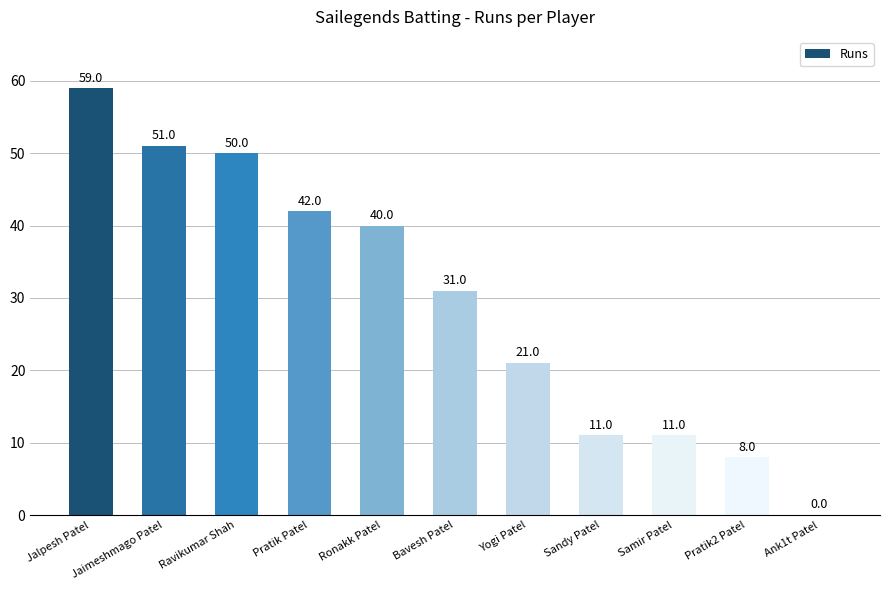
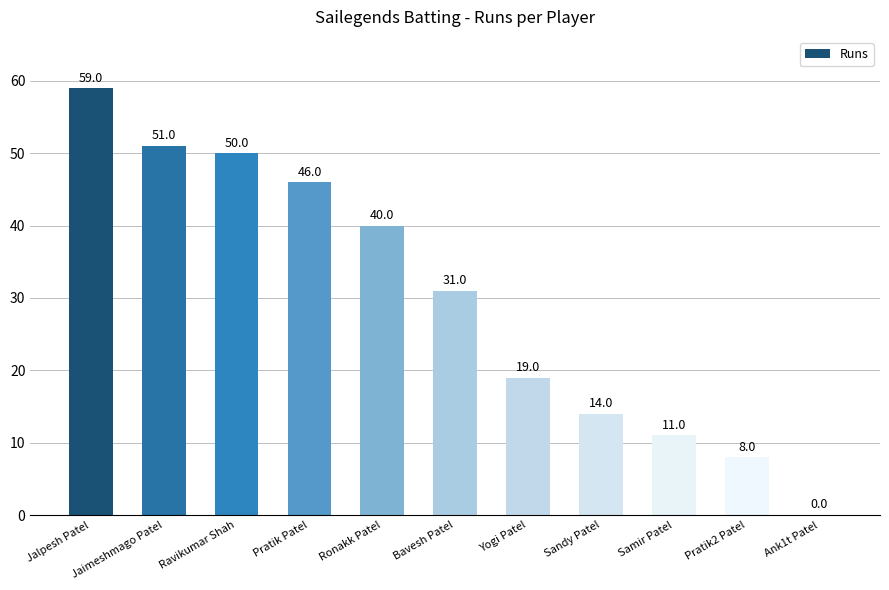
Pratik Patel: 42.0 -> 46.0
Yogi Patel: 21.0 -> 19.0
Sandy Patel: 11.0 -> 14.0
